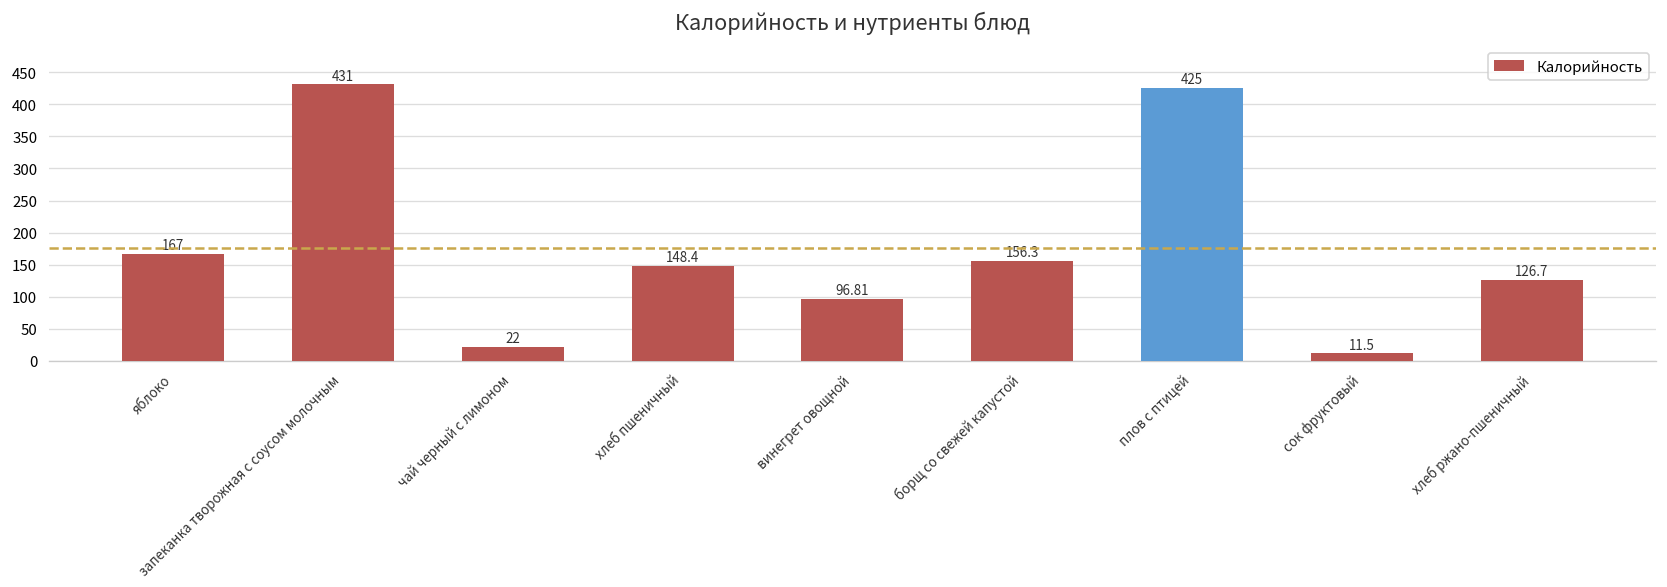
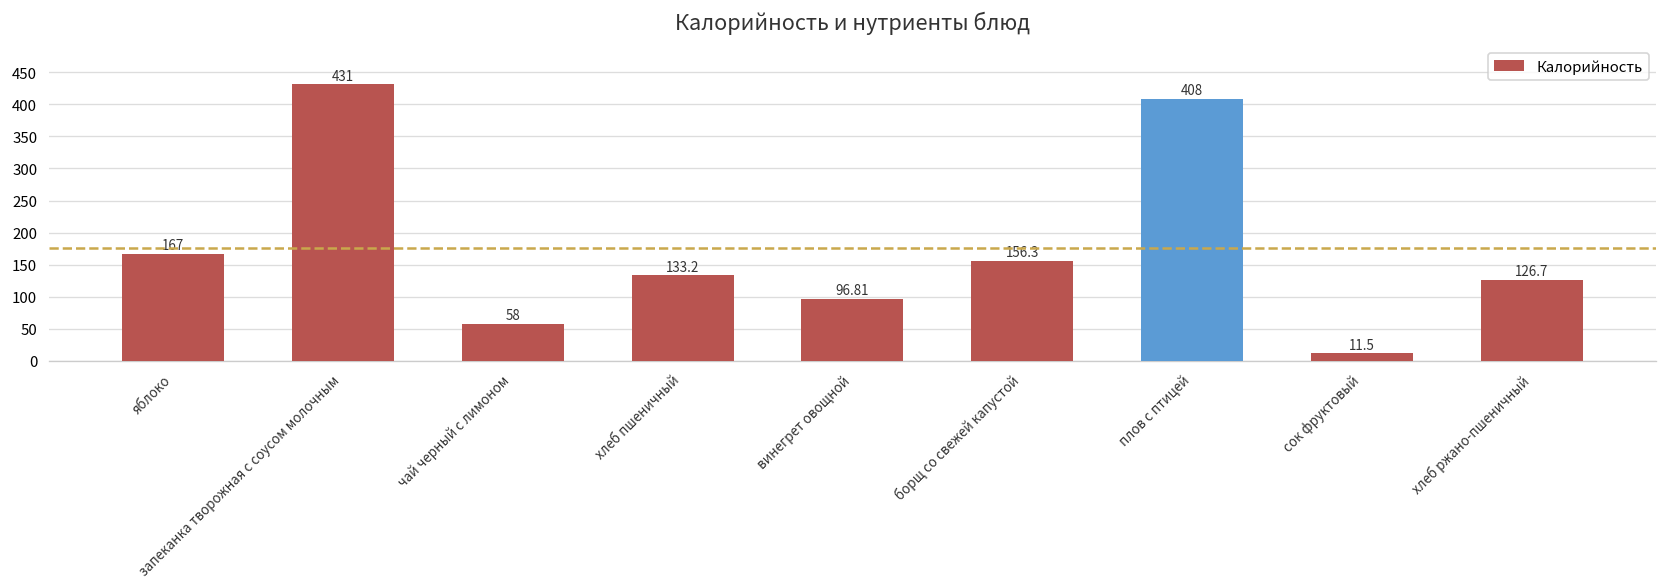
чай черный с лимоном: 22 -> 58
хлеб пшеничный: 148.4 -> 133.2
плов с птицей: 425 -> 408
